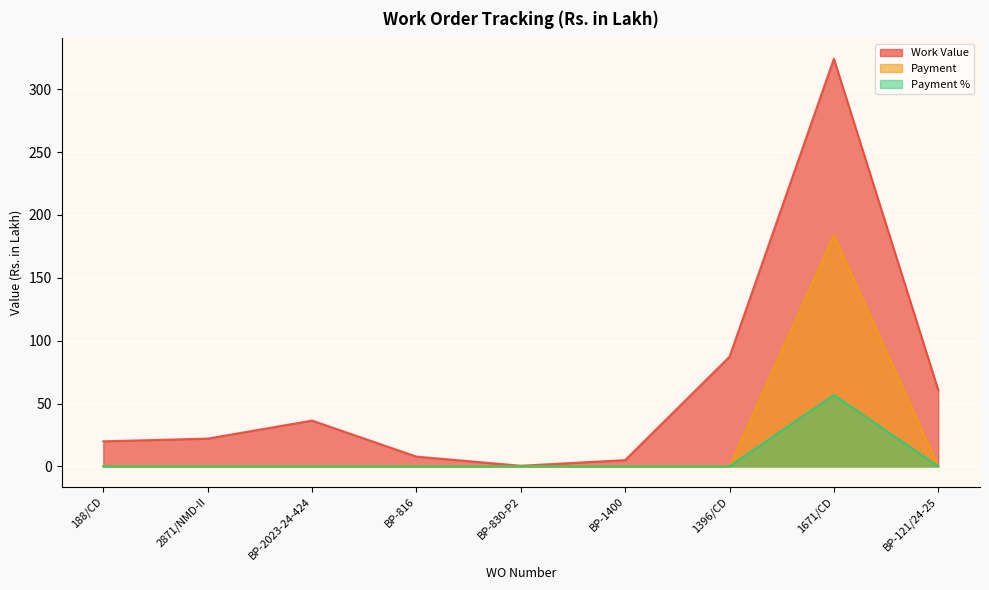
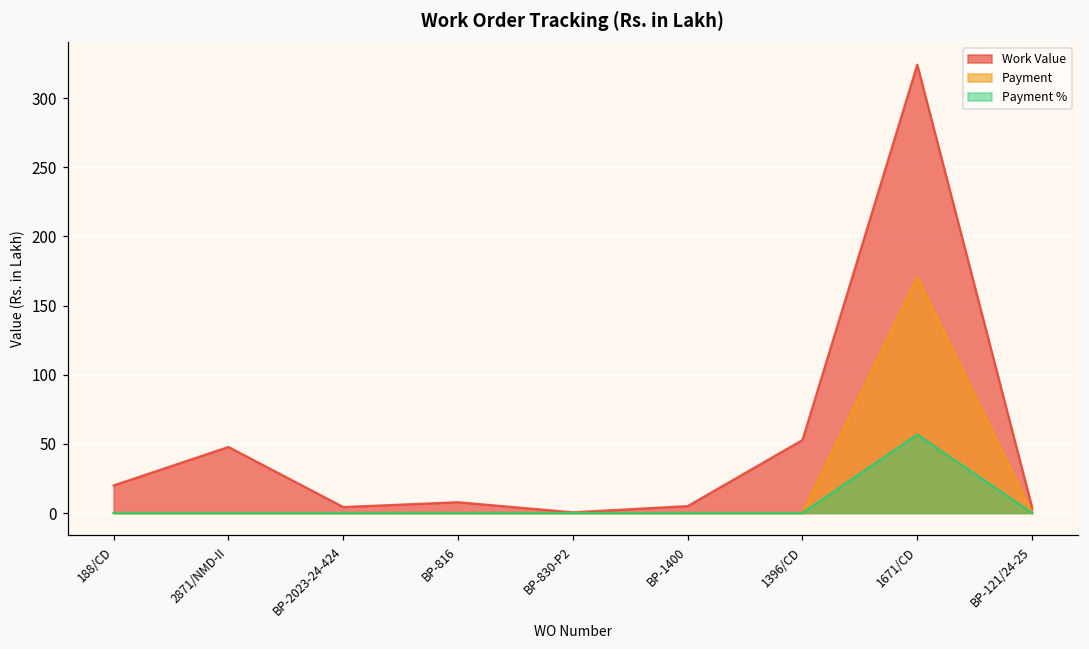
Work Value, 2871/NMD-II: 22 -> 48
Work Value, BP-2023-24-424: 36 -> 4
Work Value, 1396/CD: 87 -> 53
Payment, 1671/CD: 184 -> 170
Work Value, BP-121/24-25: 61 -> 4
